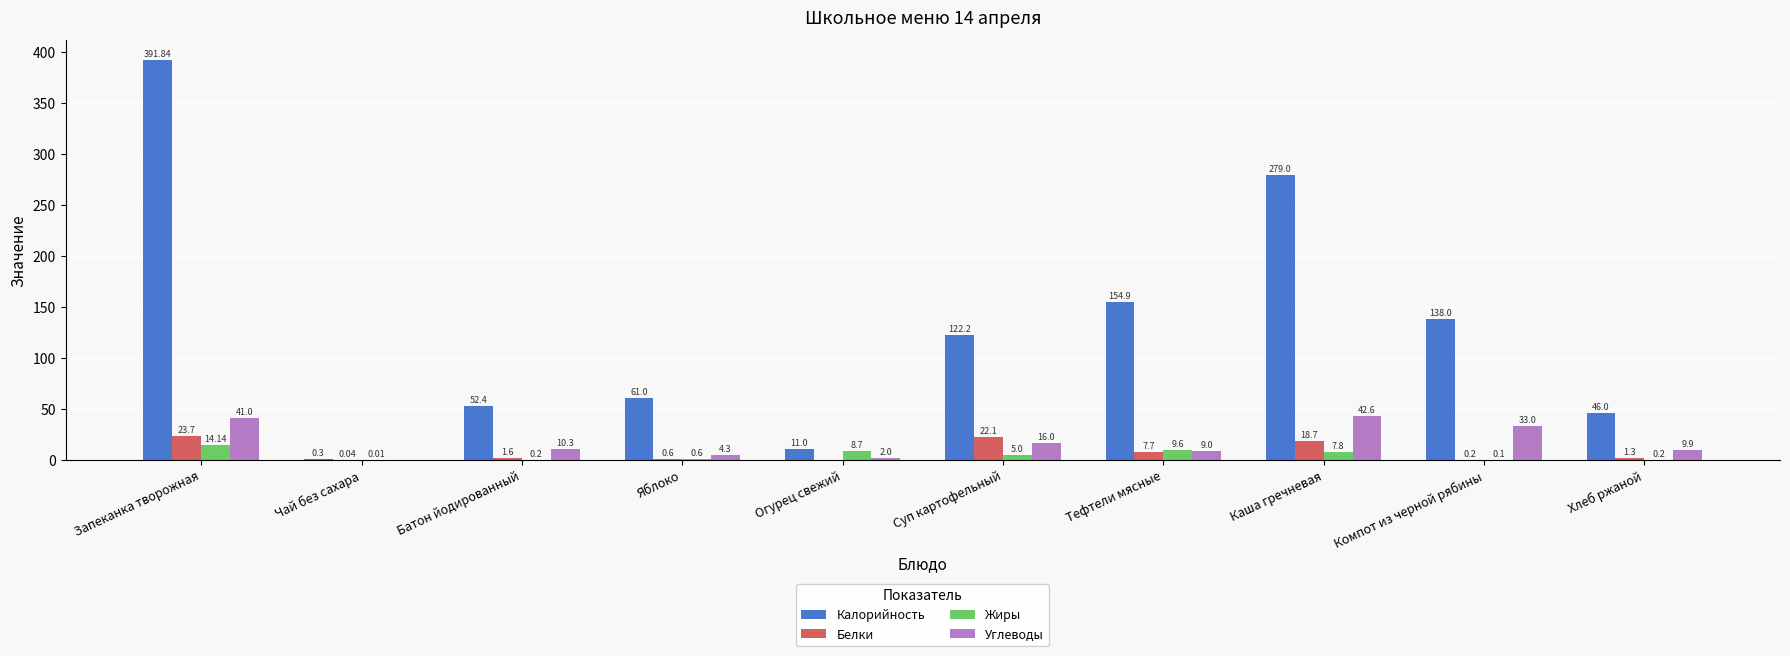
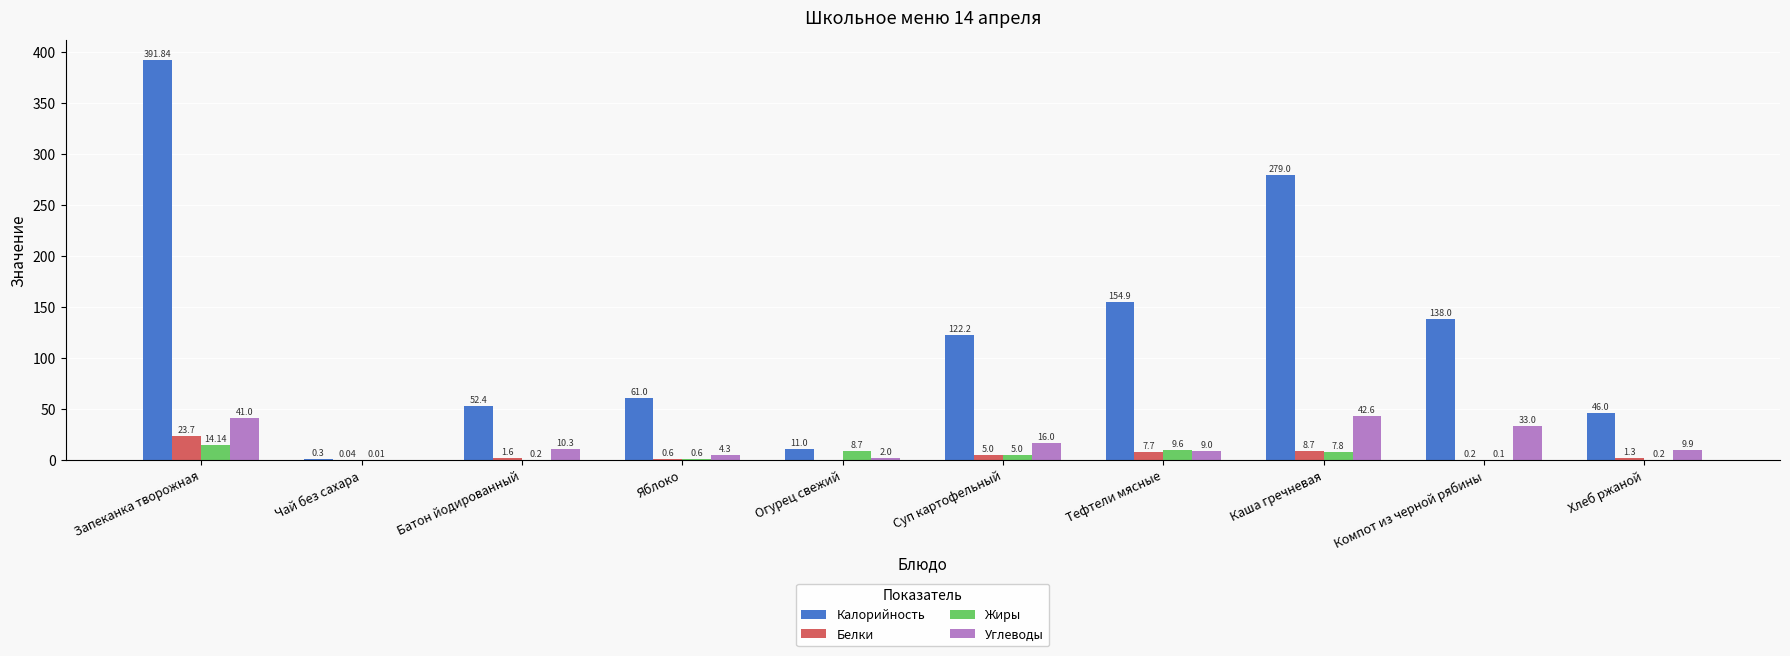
Белки, Суп картофельный: 22.1 -> 5.0
Белки, Каша гречневая: 18.7 -> 8.7
